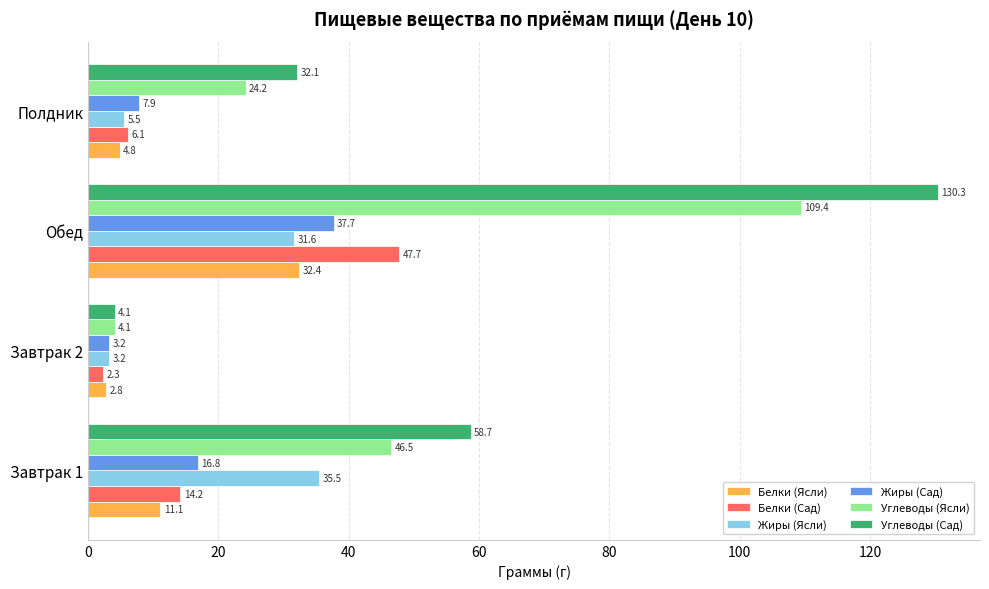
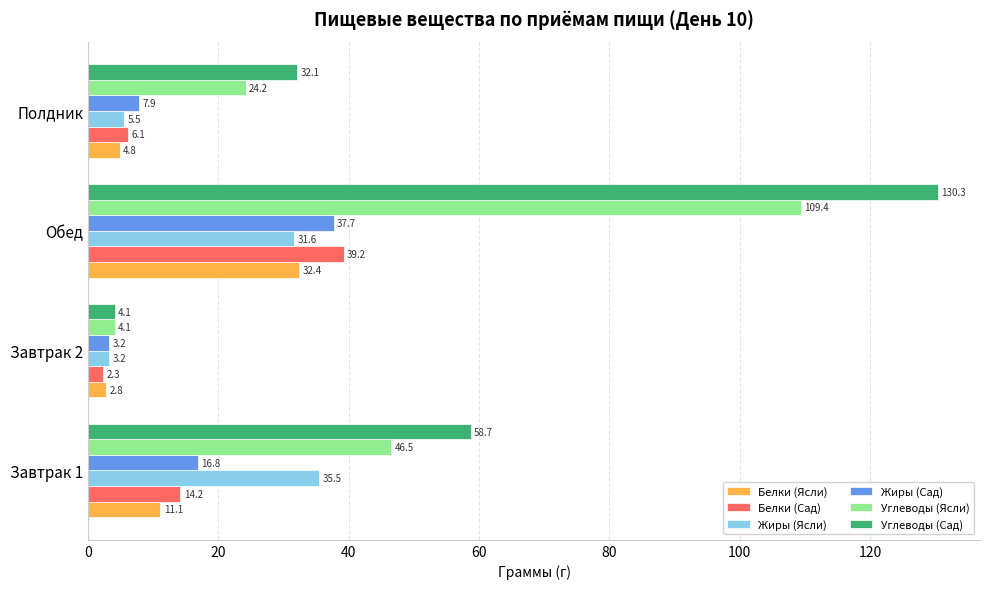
Белки (Сад), Обед: 47.7 -> 39.2
